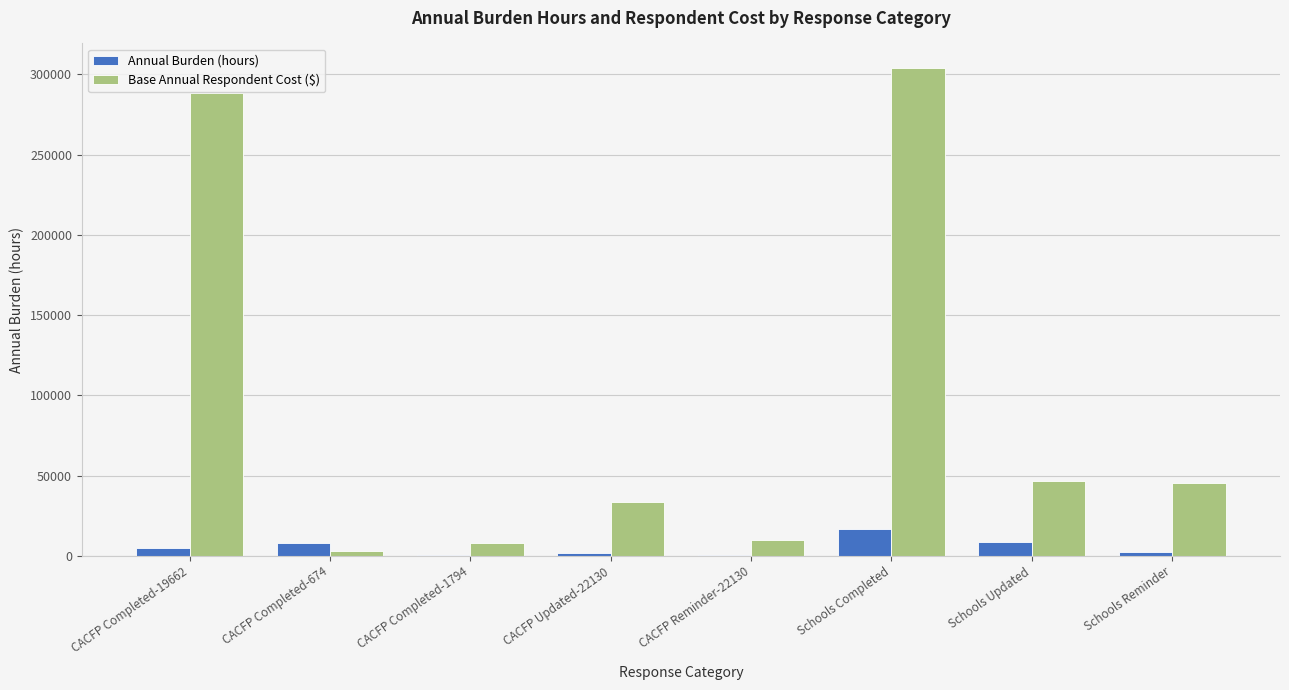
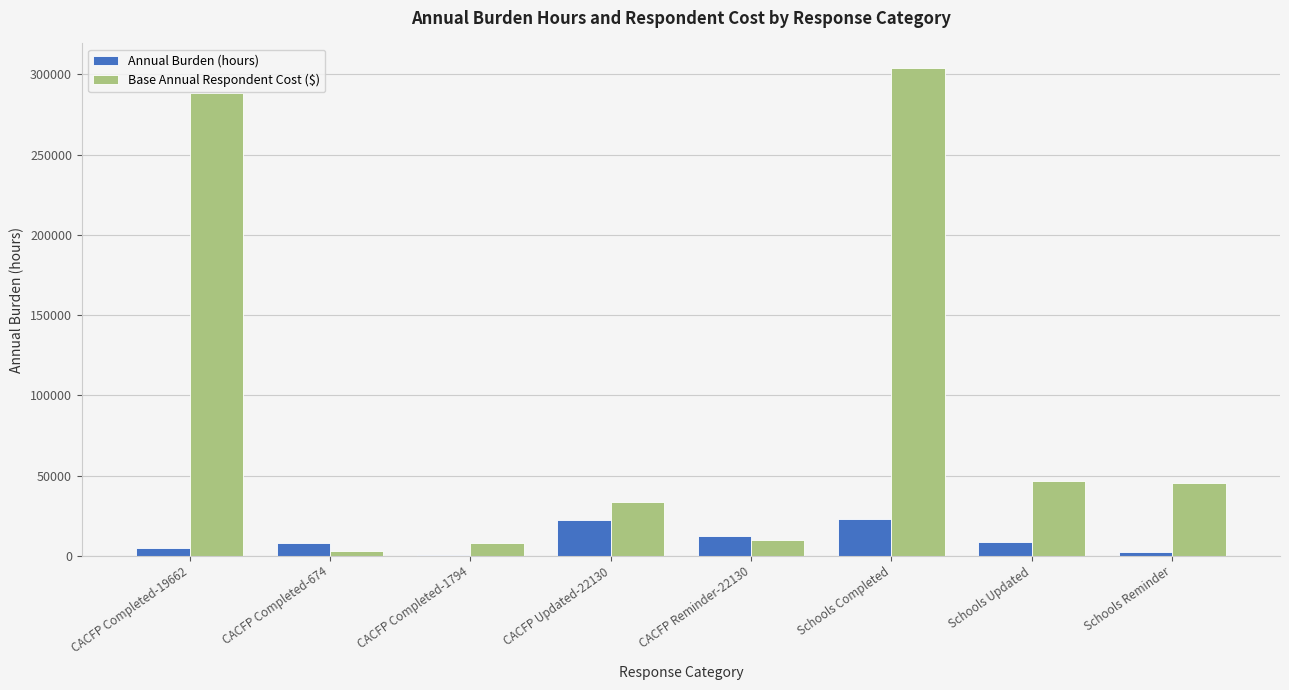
Annual Burden (hours), CACFP Updated-22130: 2000 -> 22000
Annual Burden (hours), CACFP Reminder-22130: 1000 -> 12000
Annual Burden (hours), Schools Completed: 17000 -> 23000
